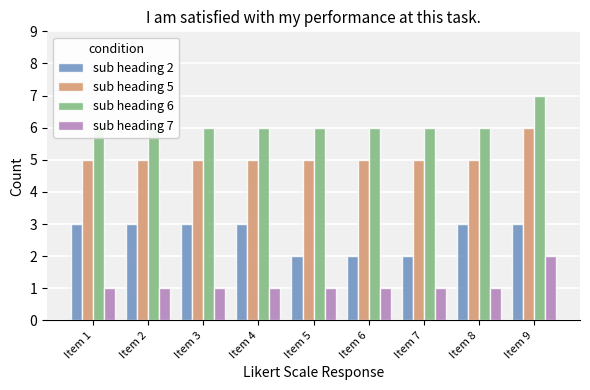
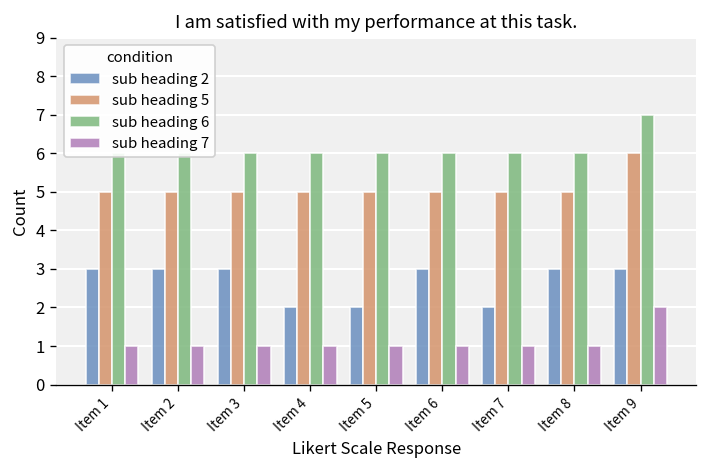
sub heading 2, Item 4: 3 -> 2
sub heading 2, Item 6: 2 -> 3
